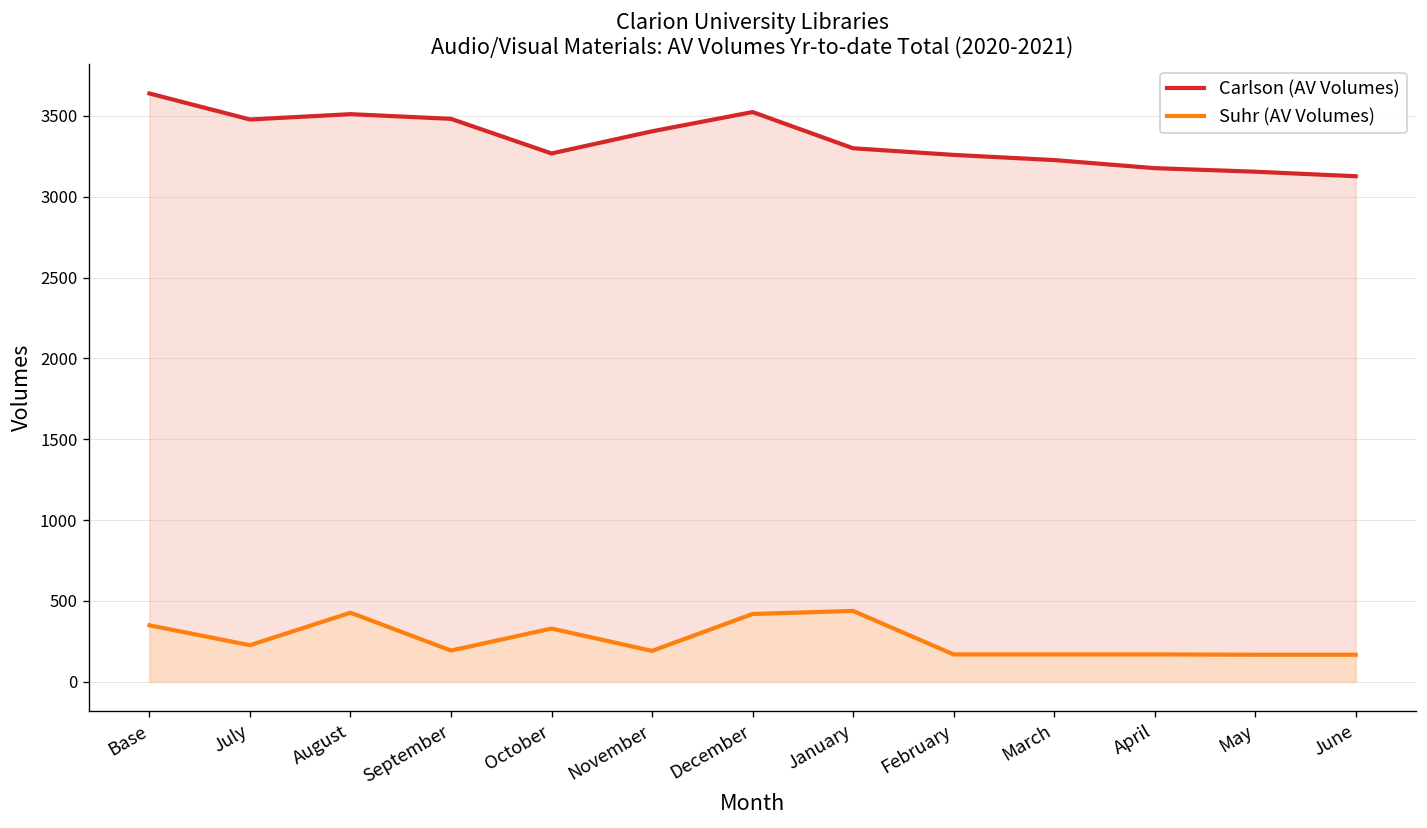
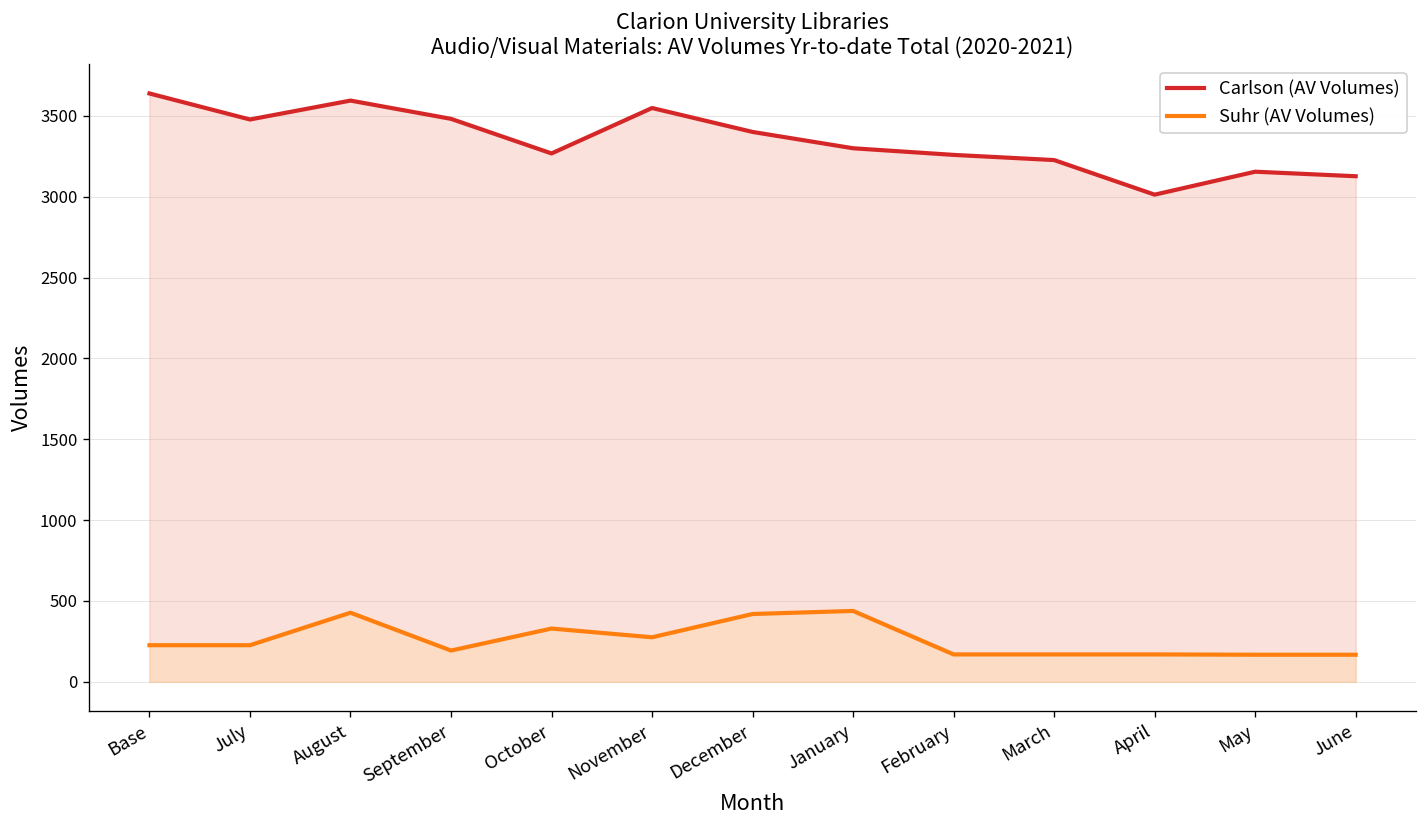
Suhr (AV Volumes), Base: 350 -> 230
Carlson (AV Volumes), August: 3510 -> 3600
Carlson (AV Volumes), November: 3410 -> 3550
Suhr (AV Volumes), November: 190 -> 280
Carlson (AV Volumes), December: 3520 -> 3400
Carlson (AV Volumes), April: 3180 -> 3010
